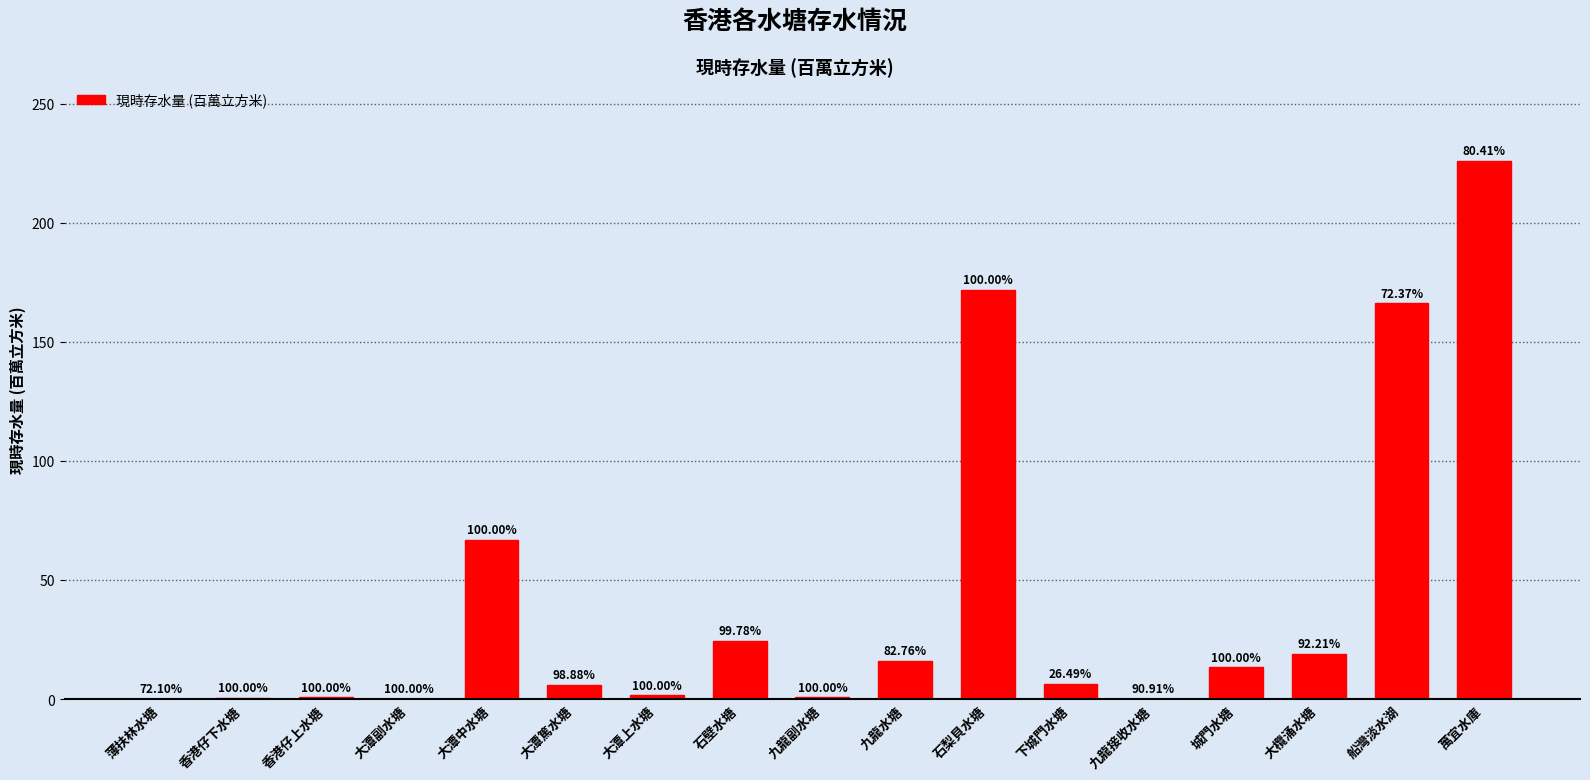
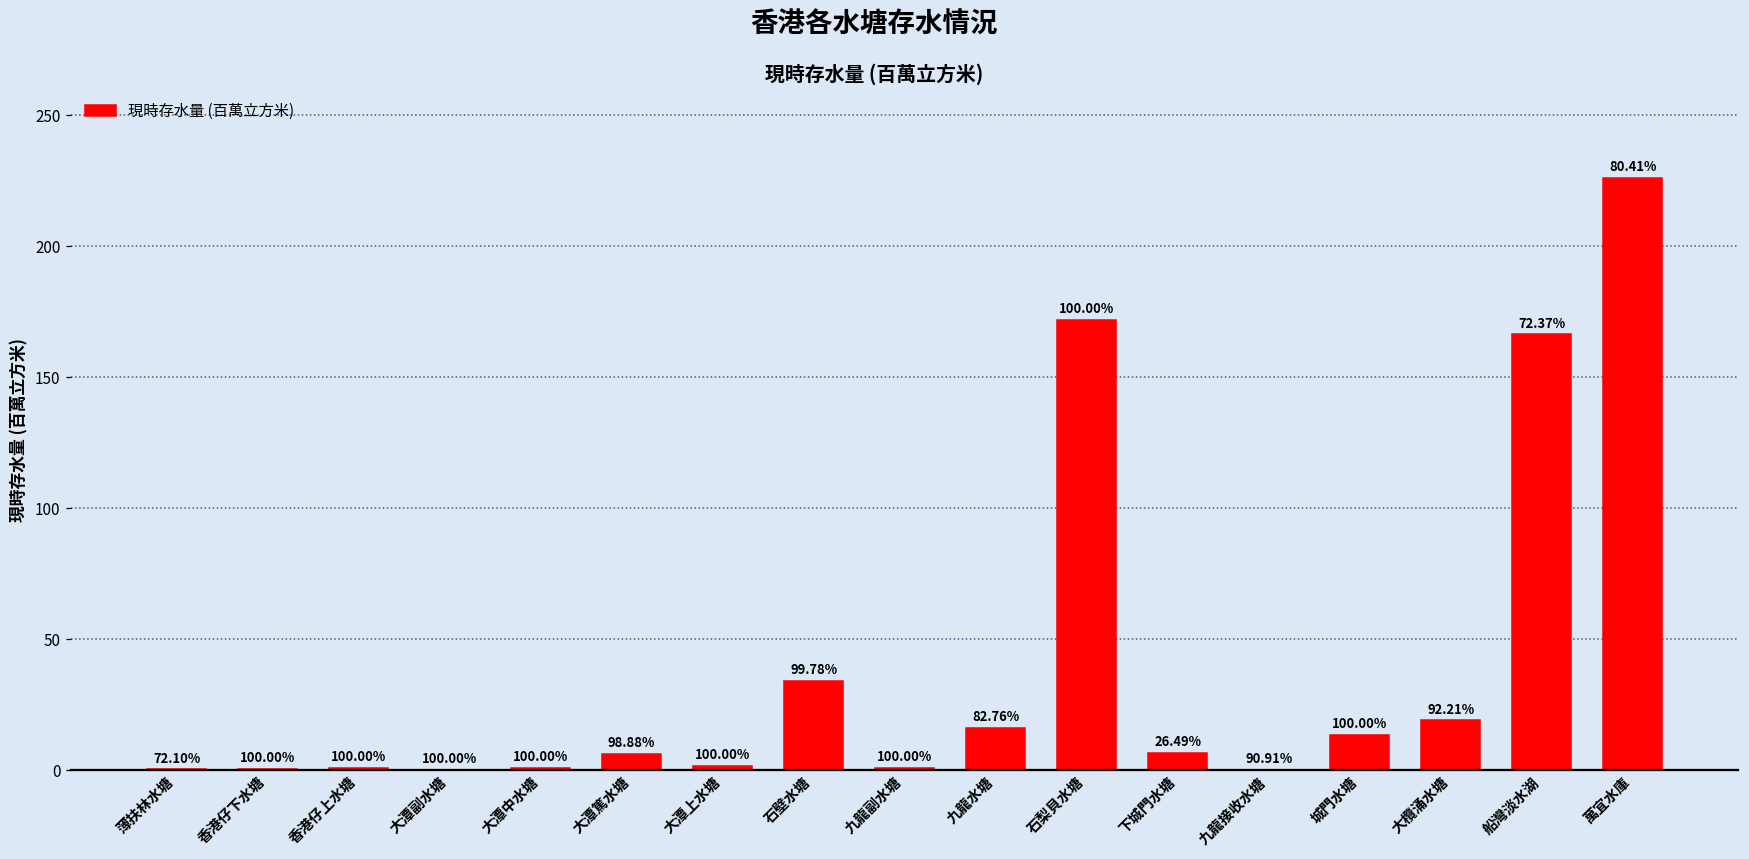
大潭中水塘: 67 -> 1
石壁水塘: 24 -> 34
